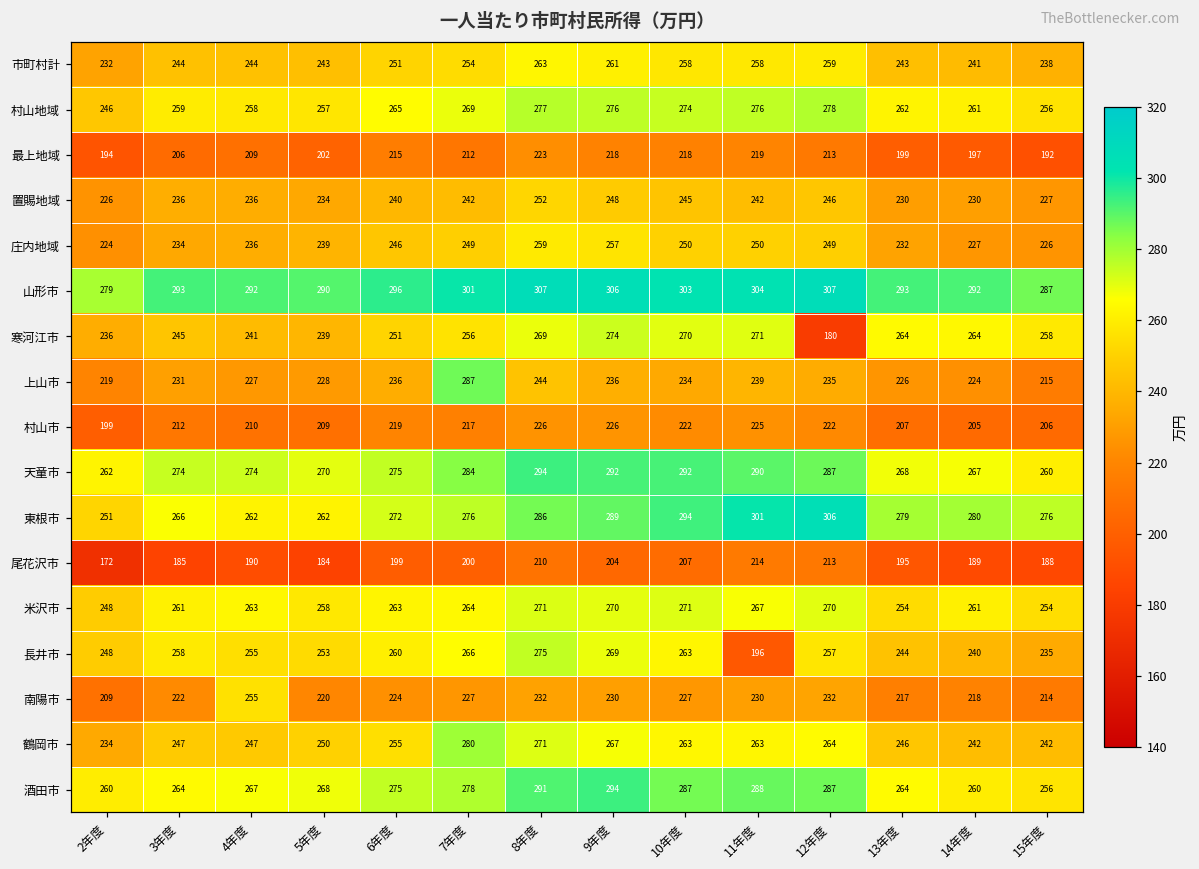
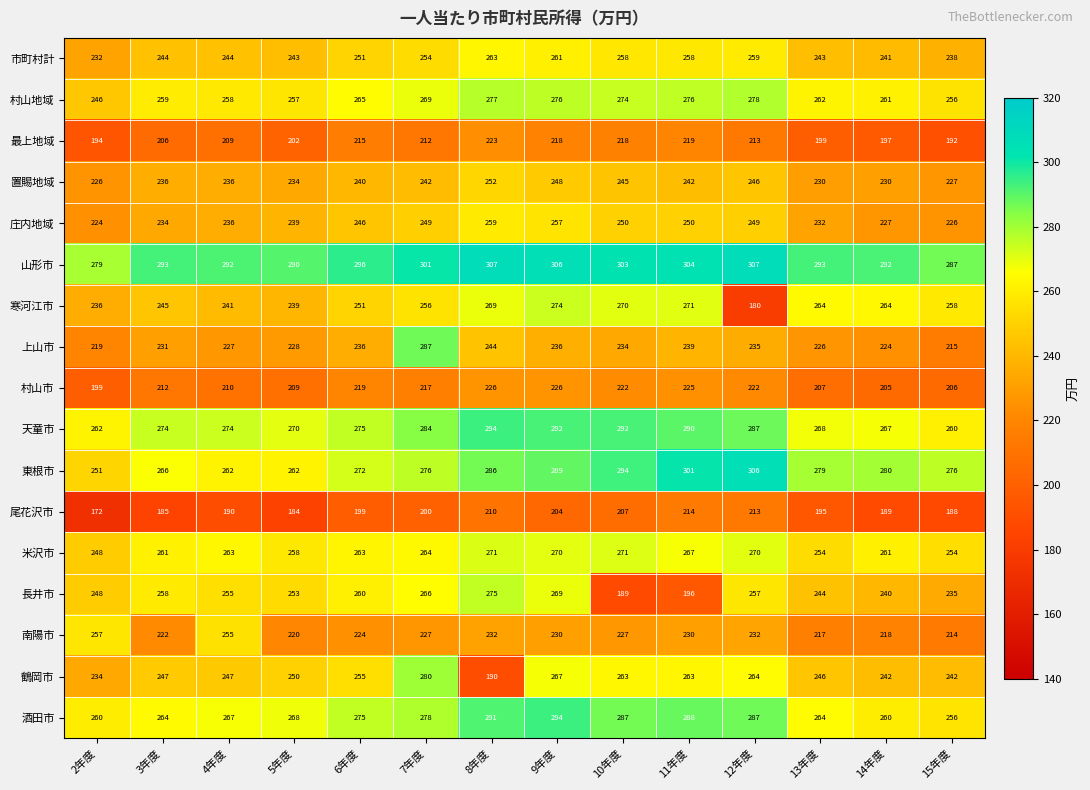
長井市, 10年度: 263 -> 189
南陽市, 2年度: 209 -> 257
鶴岡市, 8年度: 271 -> 190
